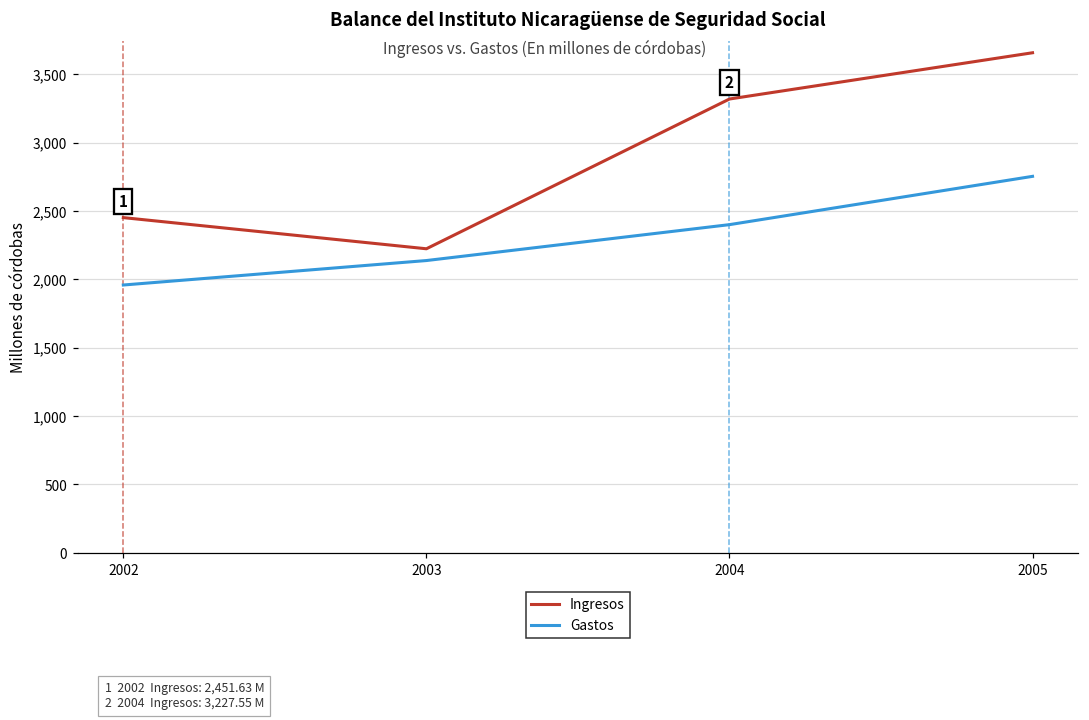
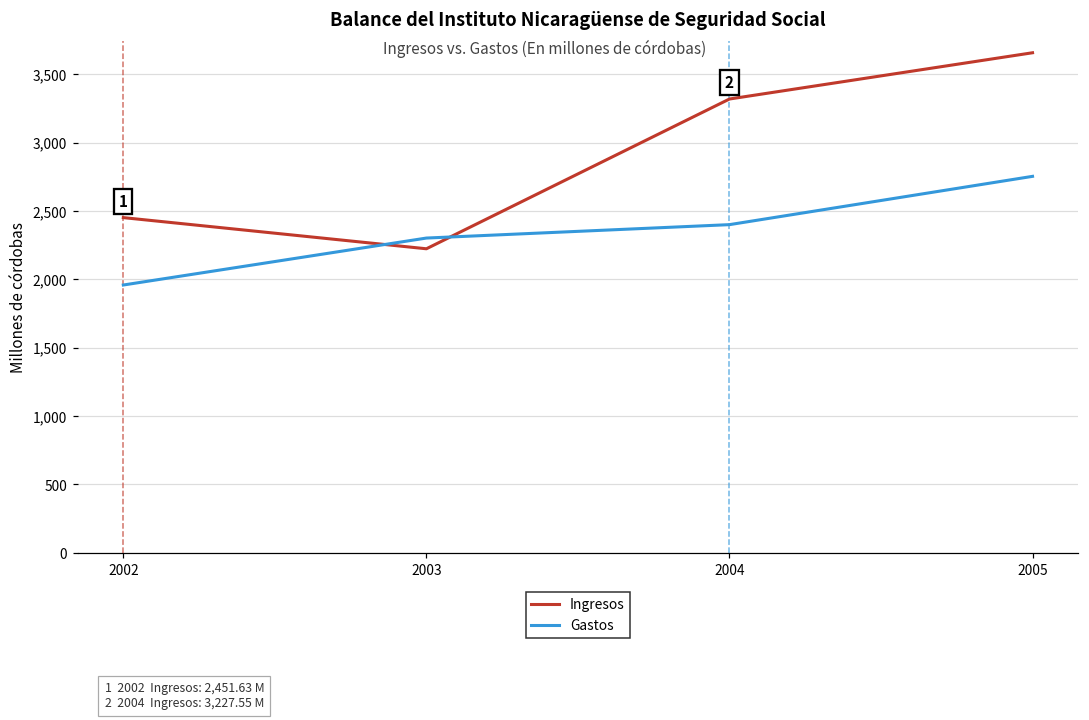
Gastos, 2003: 2,140 -> 2,300
